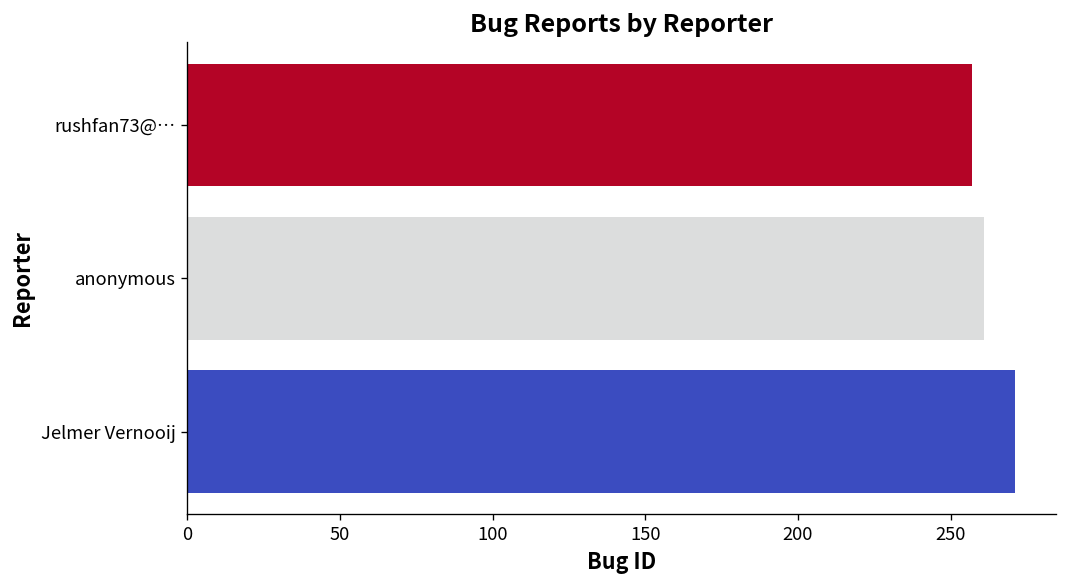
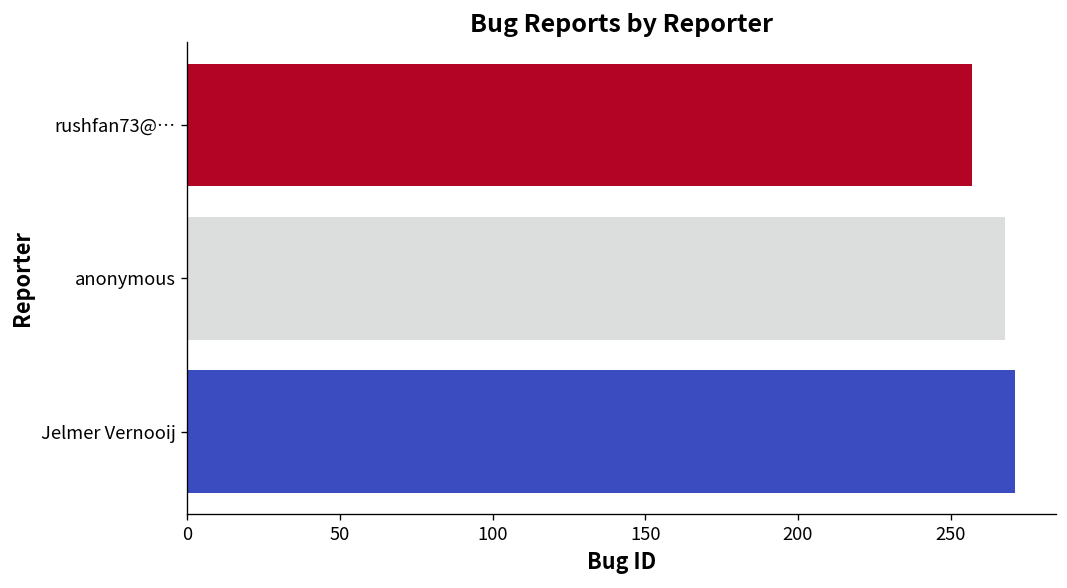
anonymous: 261 -> 268
